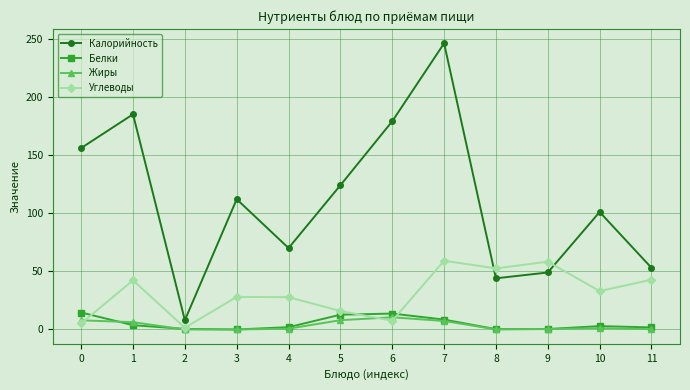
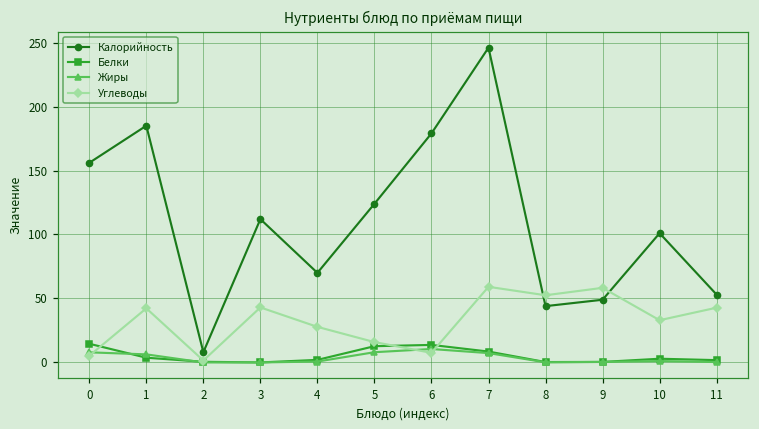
Углеводы, 3: 28 -> 43
